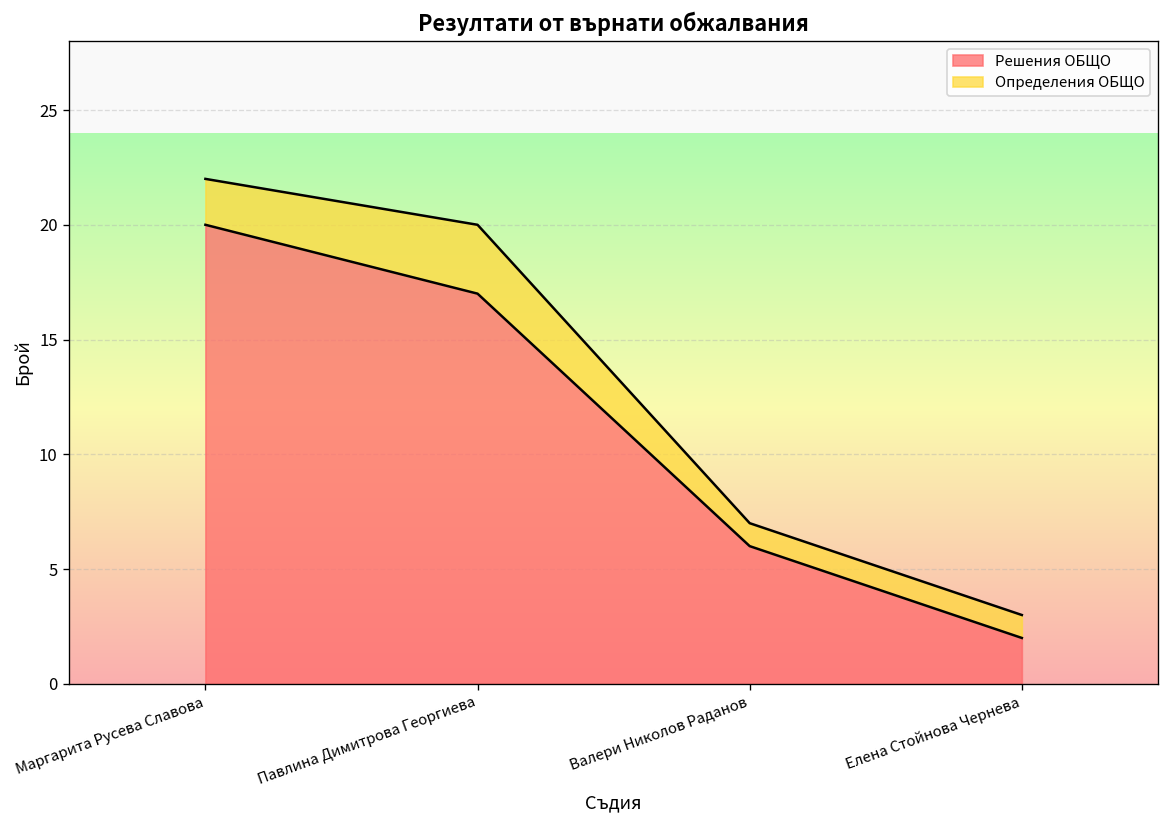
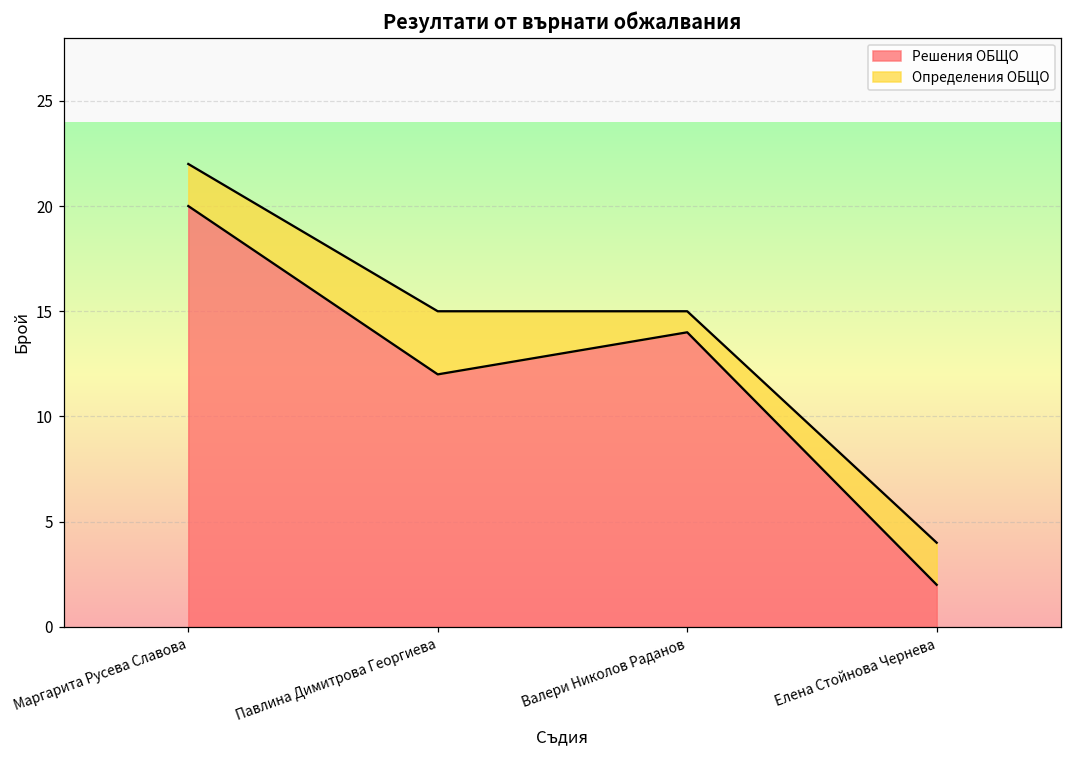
Решения ОБЩО, Павлина Димитрова Георгиева: 17 -> 12
Решения ОБЩО, Валери Николов Раданов: 6 -> 14
Определения ОБЩО, Елена Стойнова Чернева: 1 -> 2
